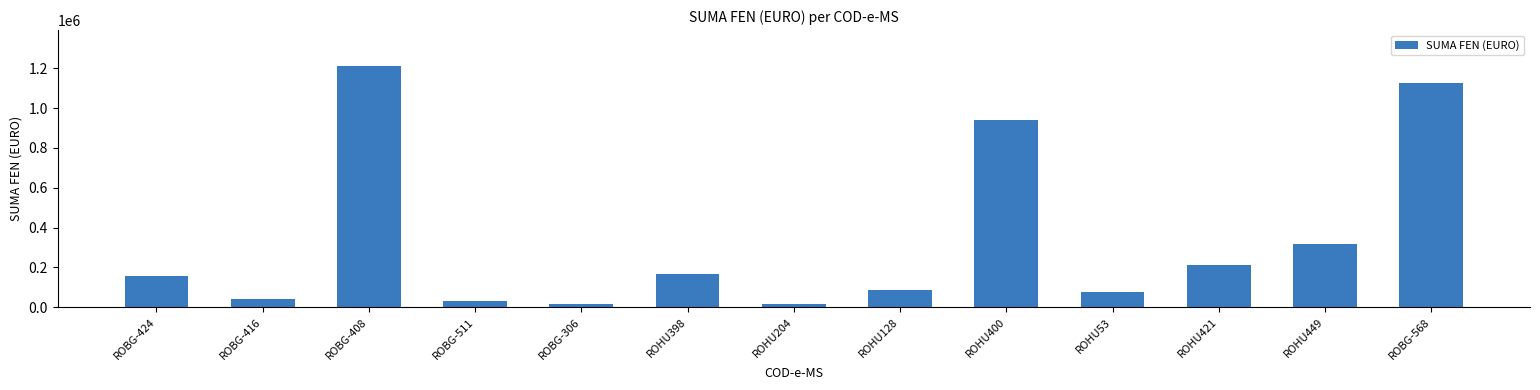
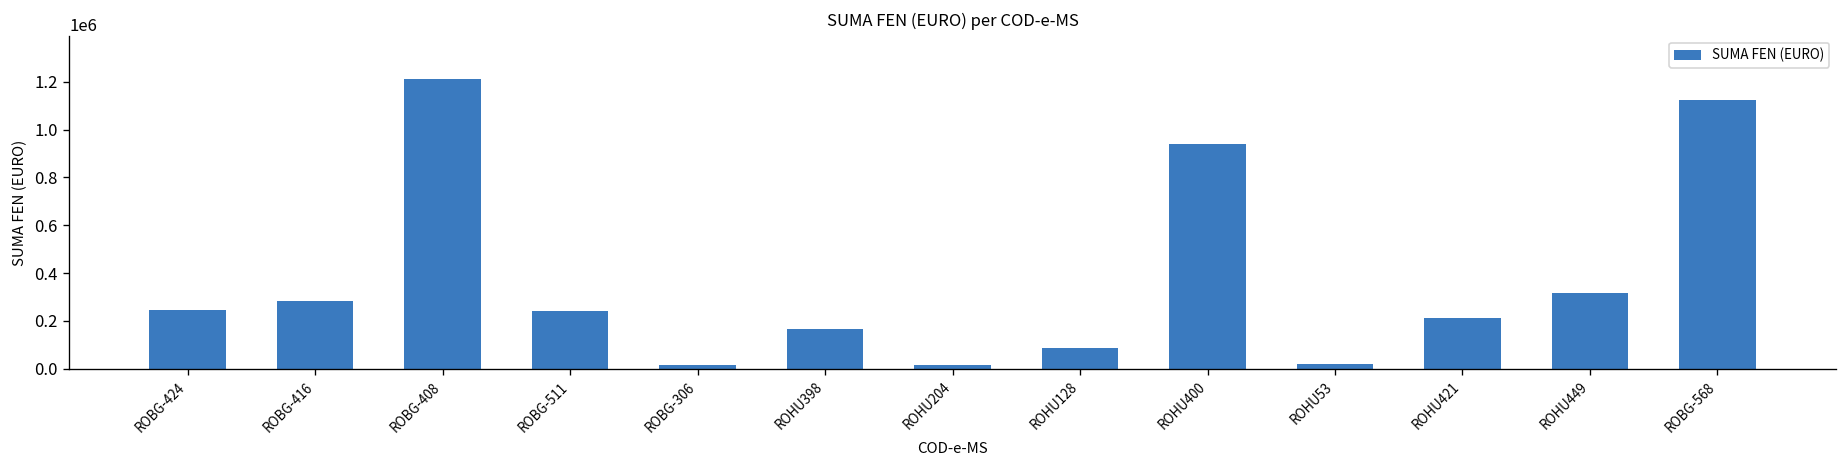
ROBG-424: 160000 -> 250000
ROBG-416: 40000 -> 280000
ROBG-511: 30000 -> 240000
ROHU53: 80000 -> 20000
